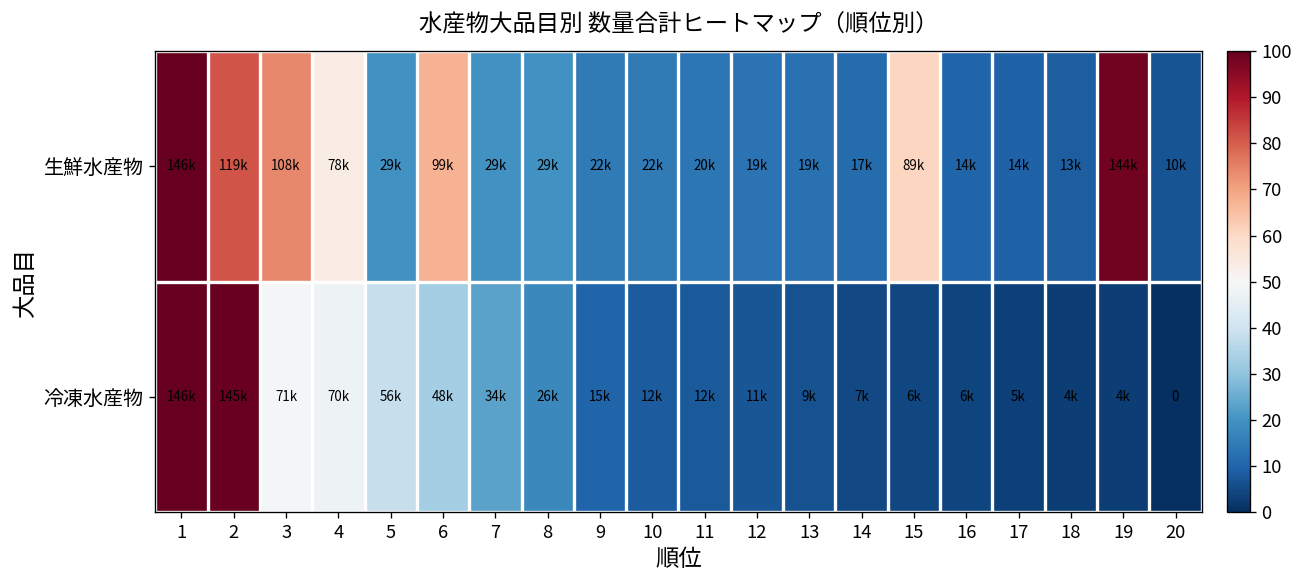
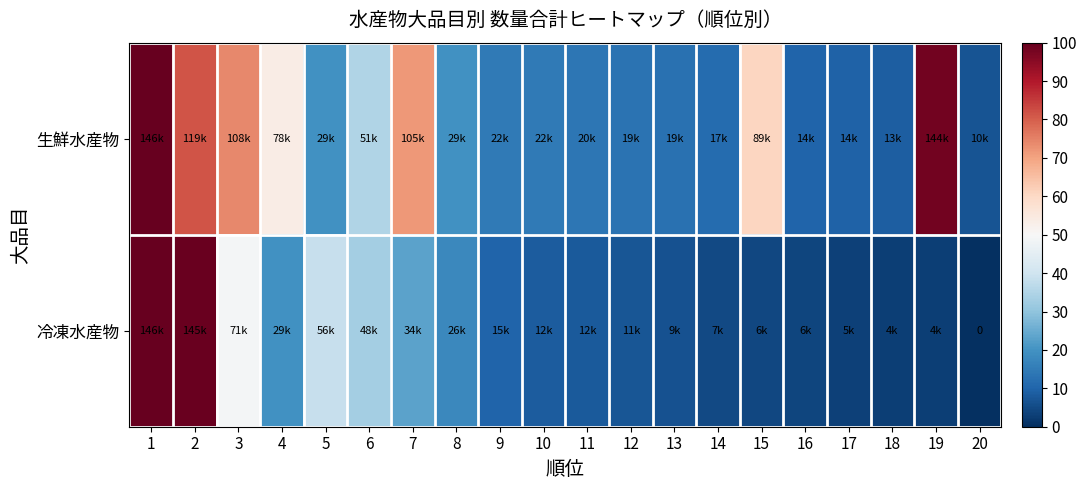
生鮮水産物, 6: 99k -> 51k
生鮮水産物, 7: 29k -> 105k
冷凍水産物, 4: 70k -> 29k
